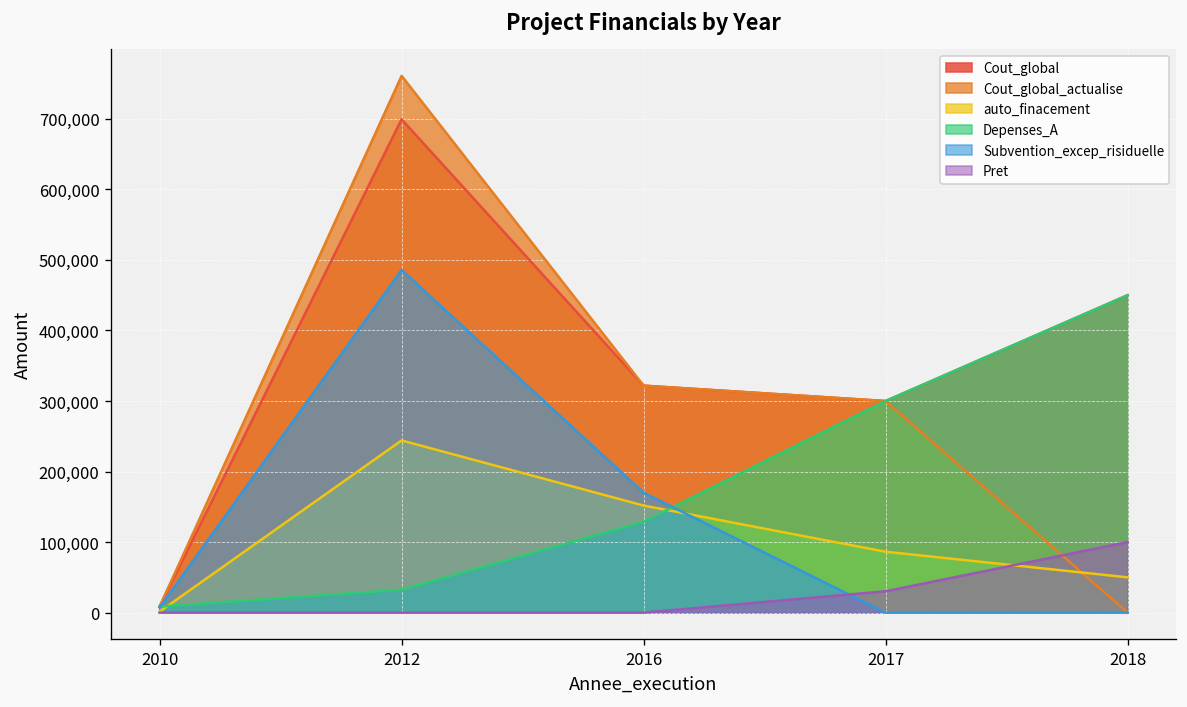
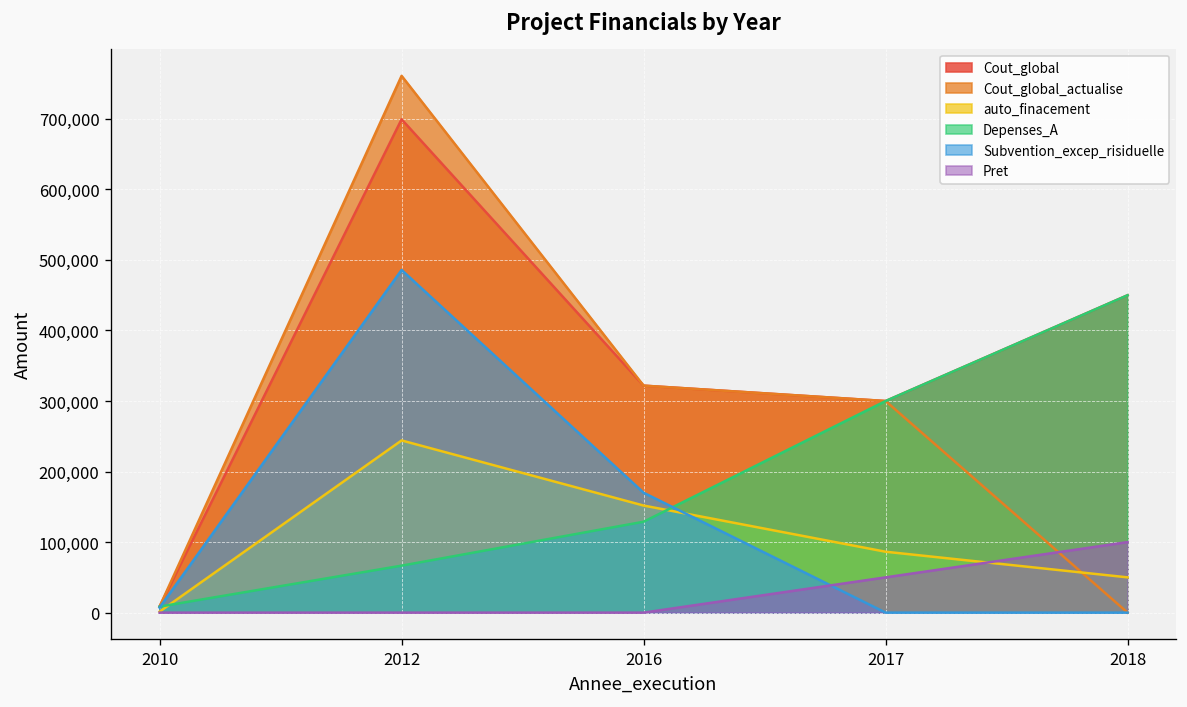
Depenses_A, 2012: 30,000 -> 70,000
Pret, 2017: 30,000 -> 50,000
